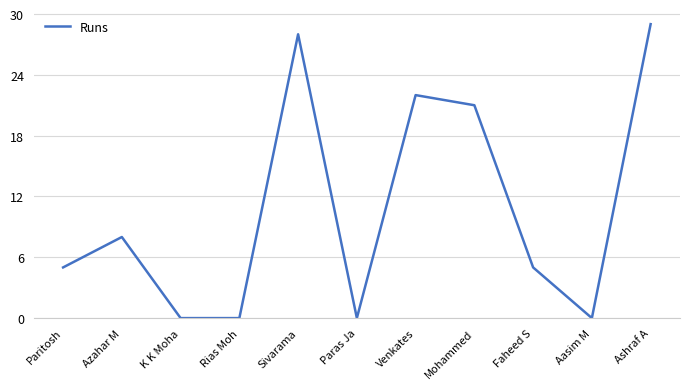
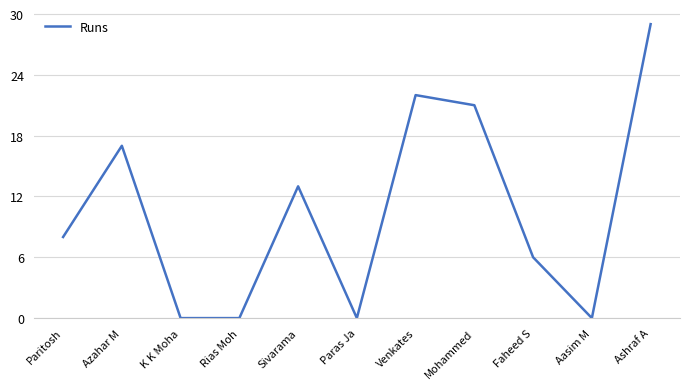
Paritosh: 5 -> 8
Azahar M: 8 -> 17
Sivarama: 28 -> 13
Faheed S: 5 -> 6
